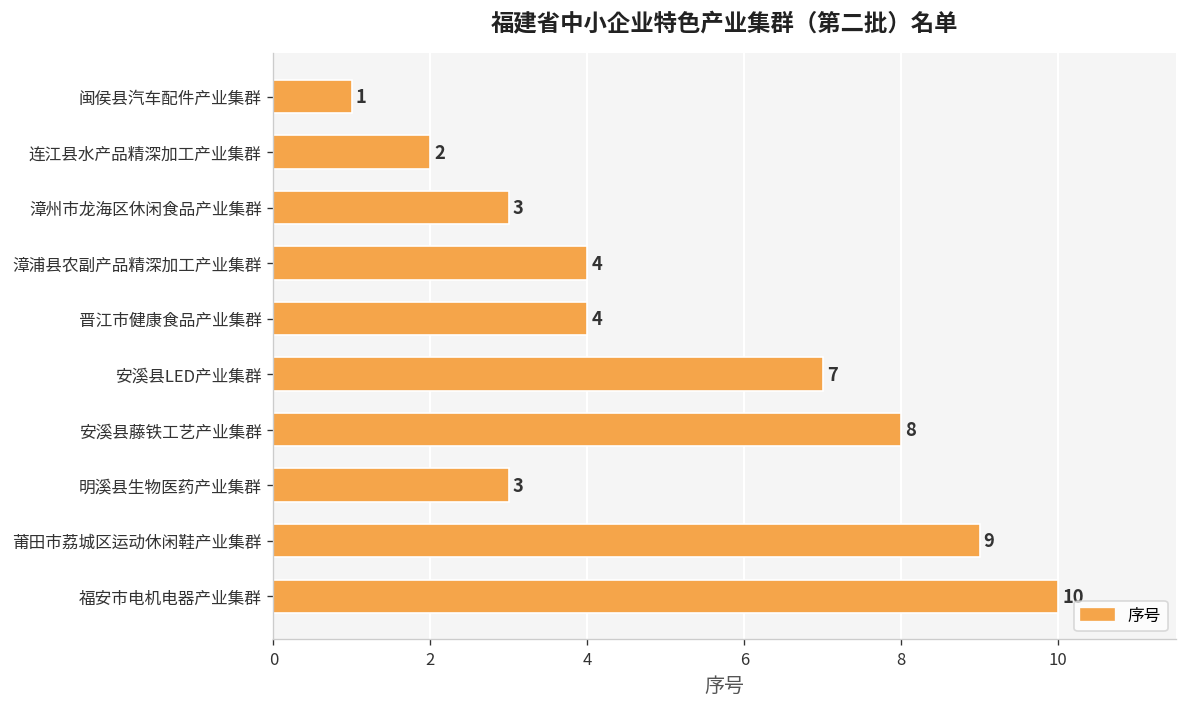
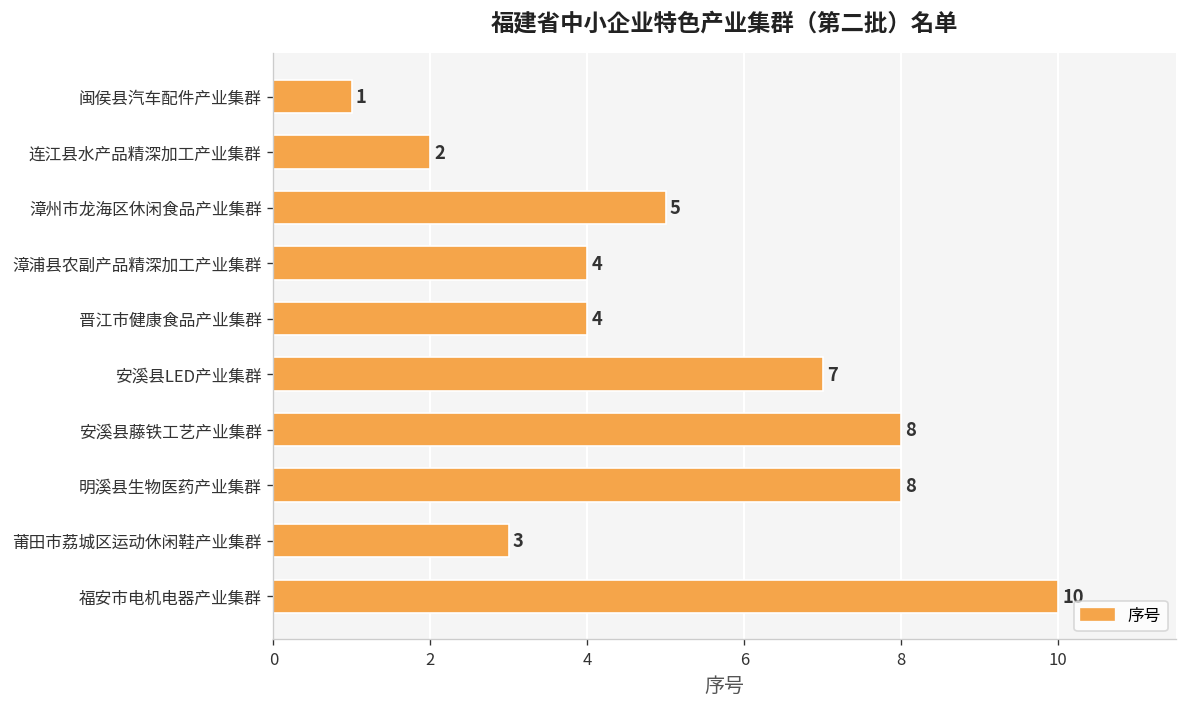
漳州市龙海区休闲食品产业集群: 3 -> 5
明溪县生物医药产业集群: 3 -> 8
莆田市荔城区运动休闲鞋产业集群: 9 -> 3
